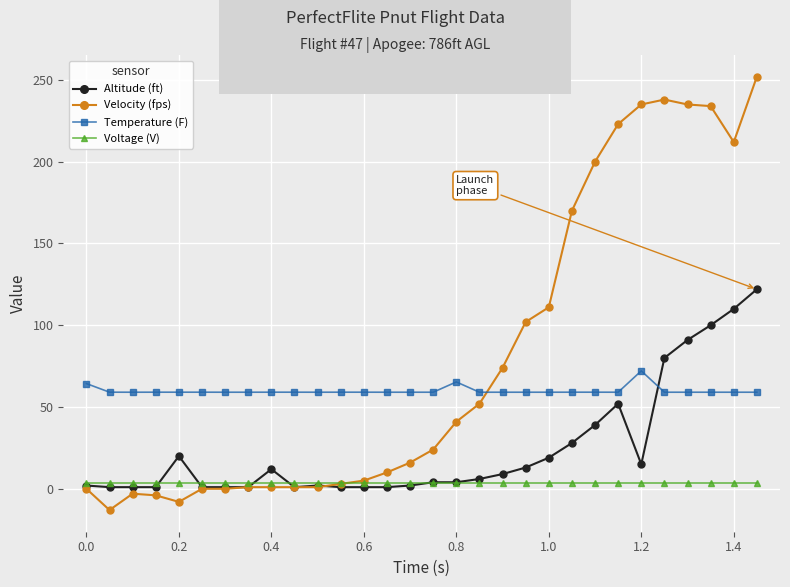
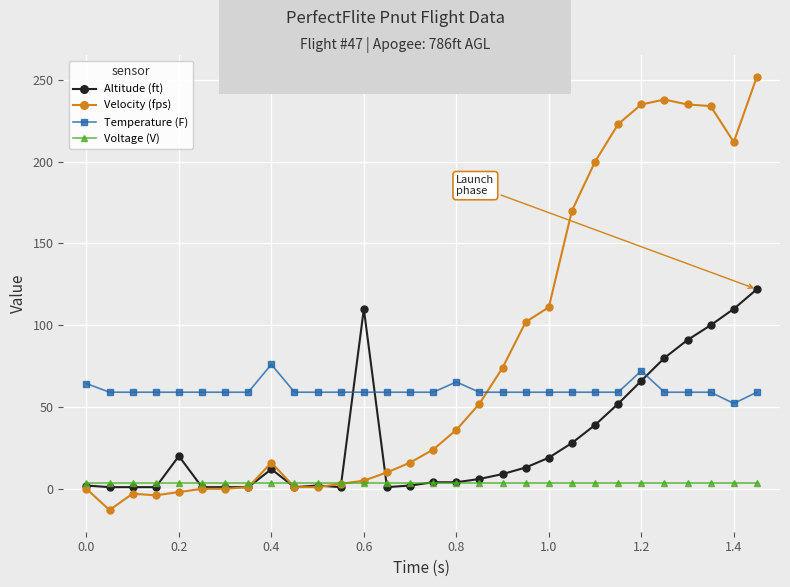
Velocity (fps), 0.2: -8 -> -2
Velocity (fps), 0.4: 1 -> 16
Temperature (F), 0.4: 59 -> 76
Altitude (ft), 0.6: 1 -> 110
Velocity (fps), 0.8: 41 -> 36
Altitude (ft), 1.2: 15 -> 66
Temperature (F), 1.4: 59 -> 52
